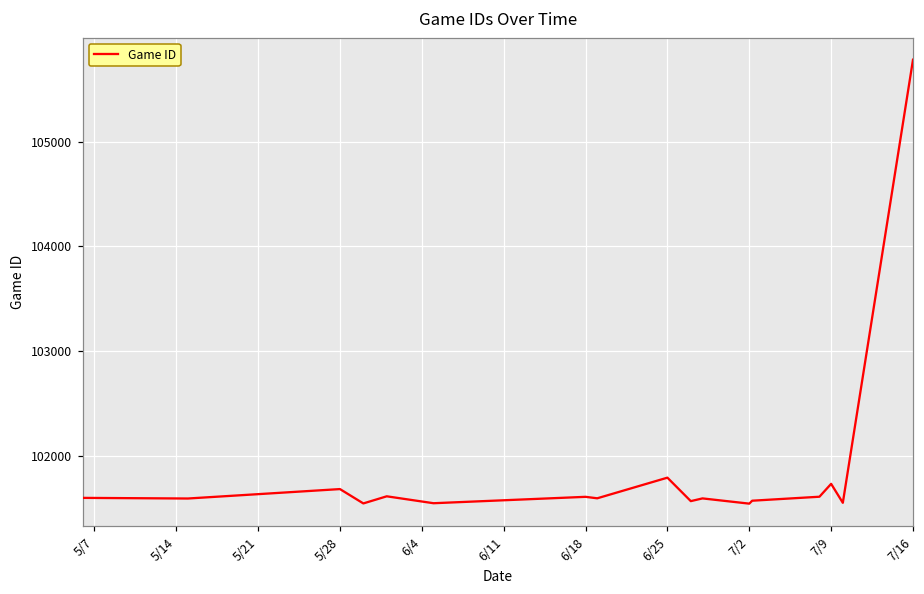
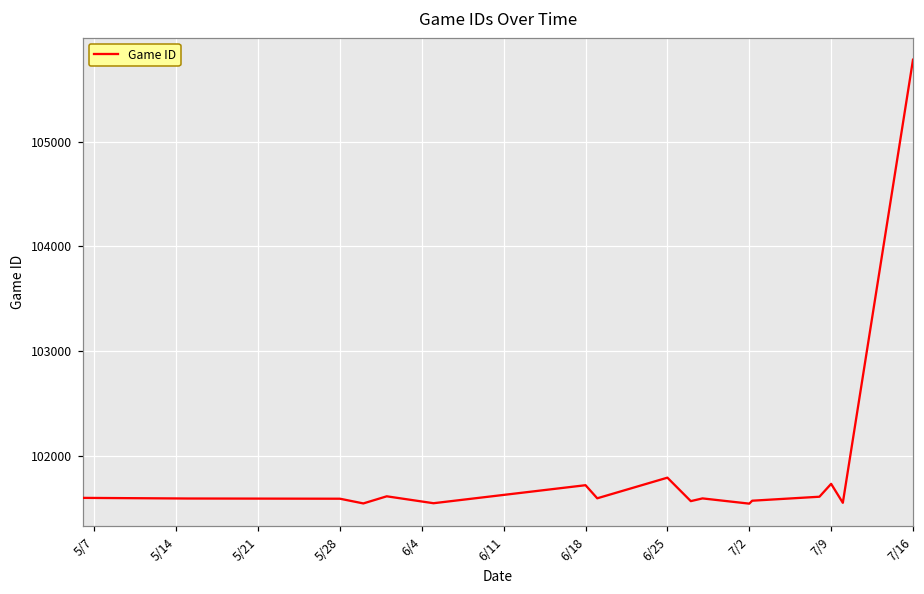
5/28: 101700 -> 101600
6/18: 101600 -> 101700
